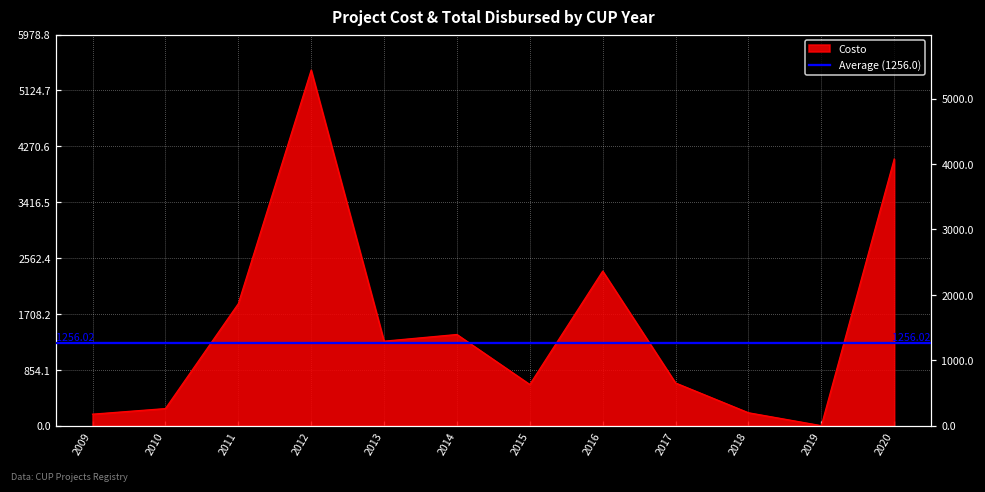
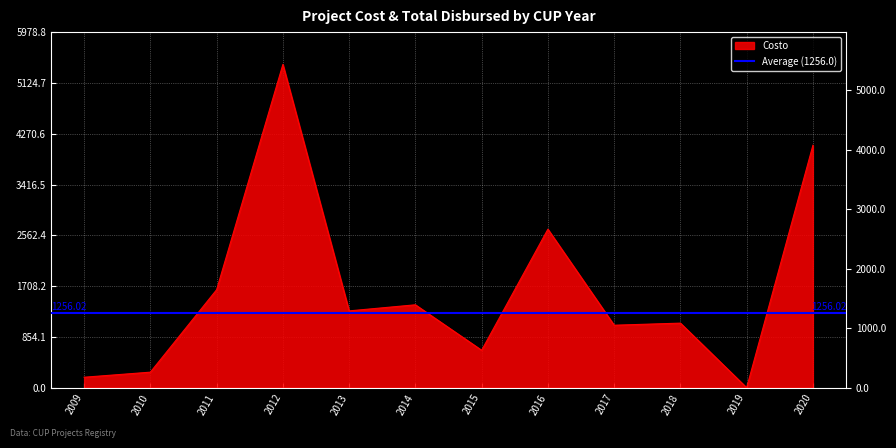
2011: 1900 -> 1600
2016: 2400 -> 2700
2017: 700 -> 1100
2018: 200 -> 1100
